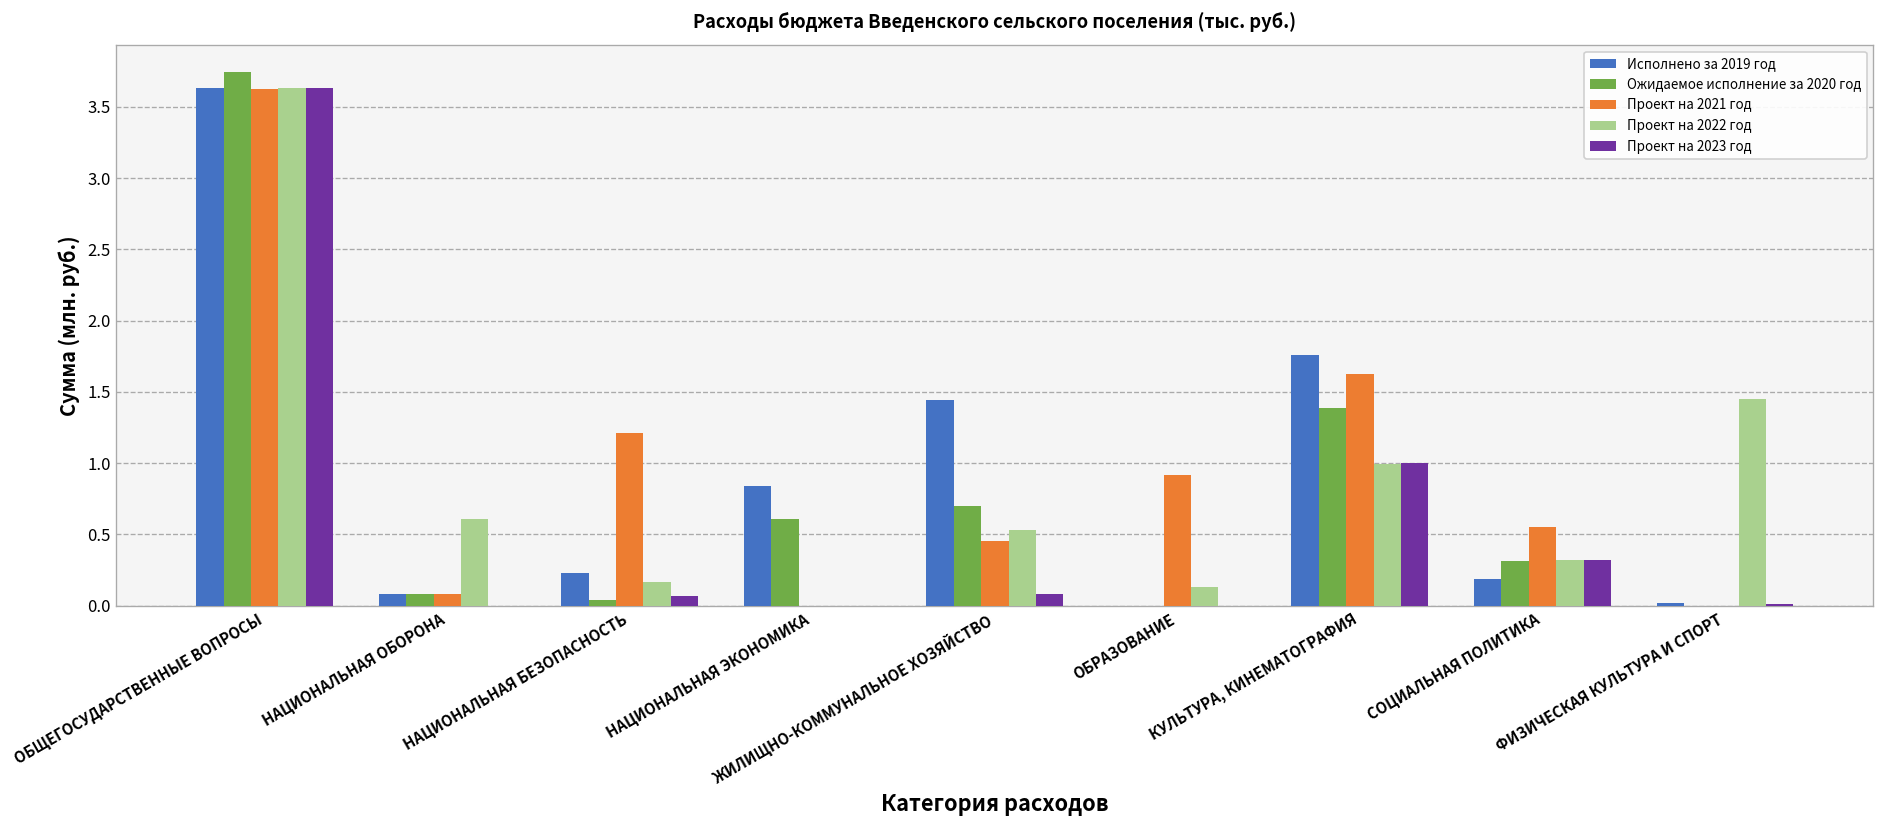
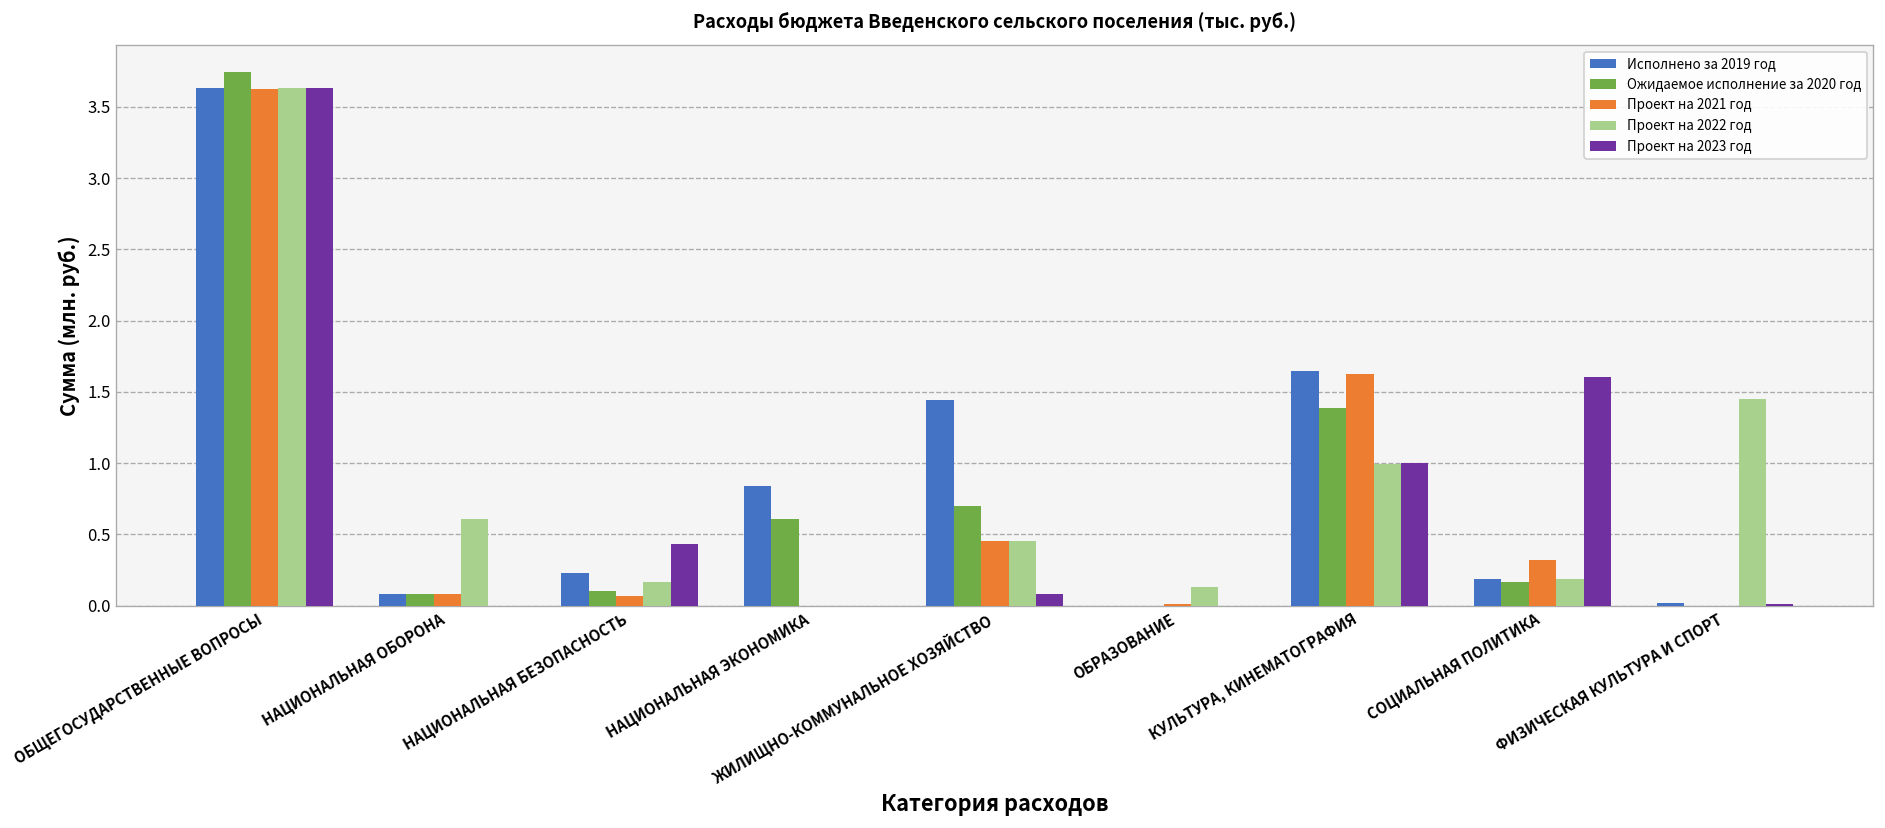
Ожидаемое исполнение за 2020 год, НАЦИОНАЛЬНАЯ БЕЗОПАСНОСТЬ: 0.04 -> 0.10
Проект на 2021 год, НАЦИОНАЛЬНАЯ БЕЗОПАСНОСТЬ: 1.21 -> 0.07
Проект на 2023 год, НАЦИОНАЛЬНАЯ БЕЗОПАСНОСТЬ: 0.07 -> 0.43
Проект на 2022 год, ЖИЛИЩНО-КОММУНАЛЬНОЕ ХОЗЯЙСТВО: 0.53 -> 0.46
Проект на 2021 год, ОБРАЗОВАНИЕ: 0.92 -> 0.01
Исполнено за 2019 год, КУЛЬТУРА, КИНЕМАТОГРАФИЯ: 1.76 -> 1.65
Ожидаемое исполнение за 2020 год, СОЦИАЛЬНАЯ ПОЛИТИКА: 0.31 -> 0.17
Проект на 2021 год, СОЦИАЛЬНАЯ ПОЛИТИКА: 0.55 -> 0.32
Проект на 2022 год, СОЦИАЛЬНАЯ ПОЛИТИКА: 0.32 -> 0.19
Проект на 2023 год, СОЦИАЛЬНАЯ ПОЛИТИКА: 0.32 -> 1.60
